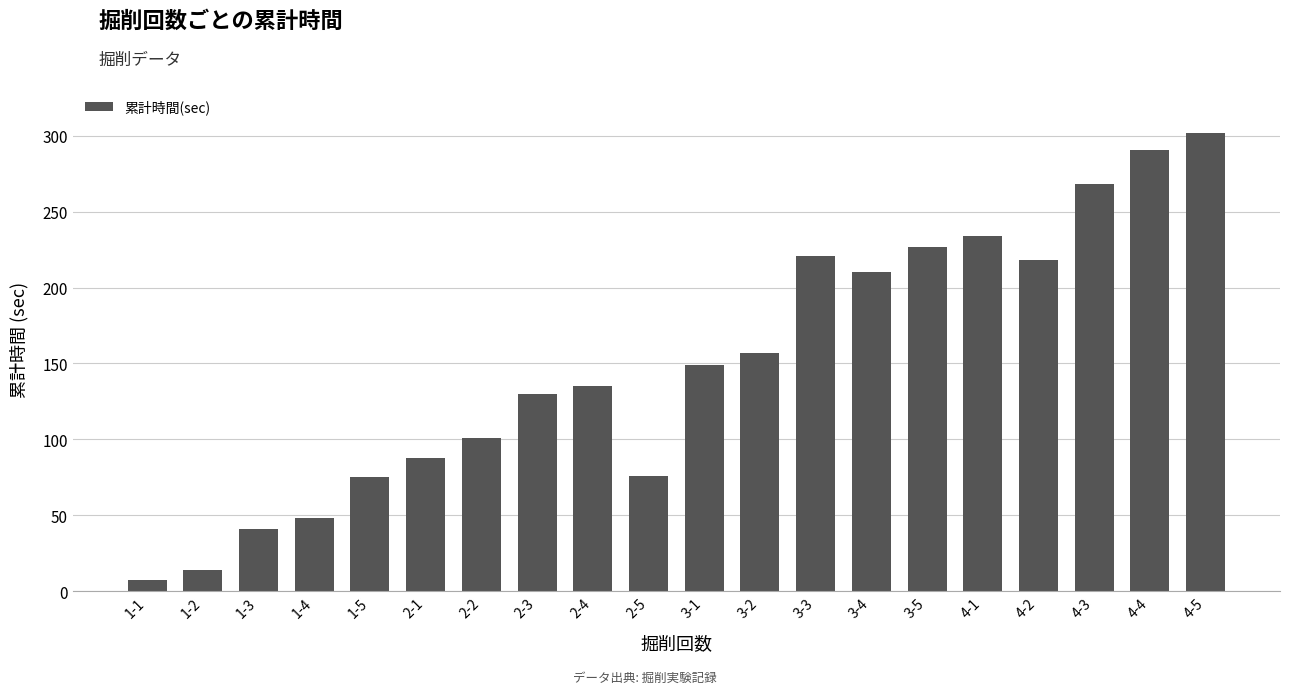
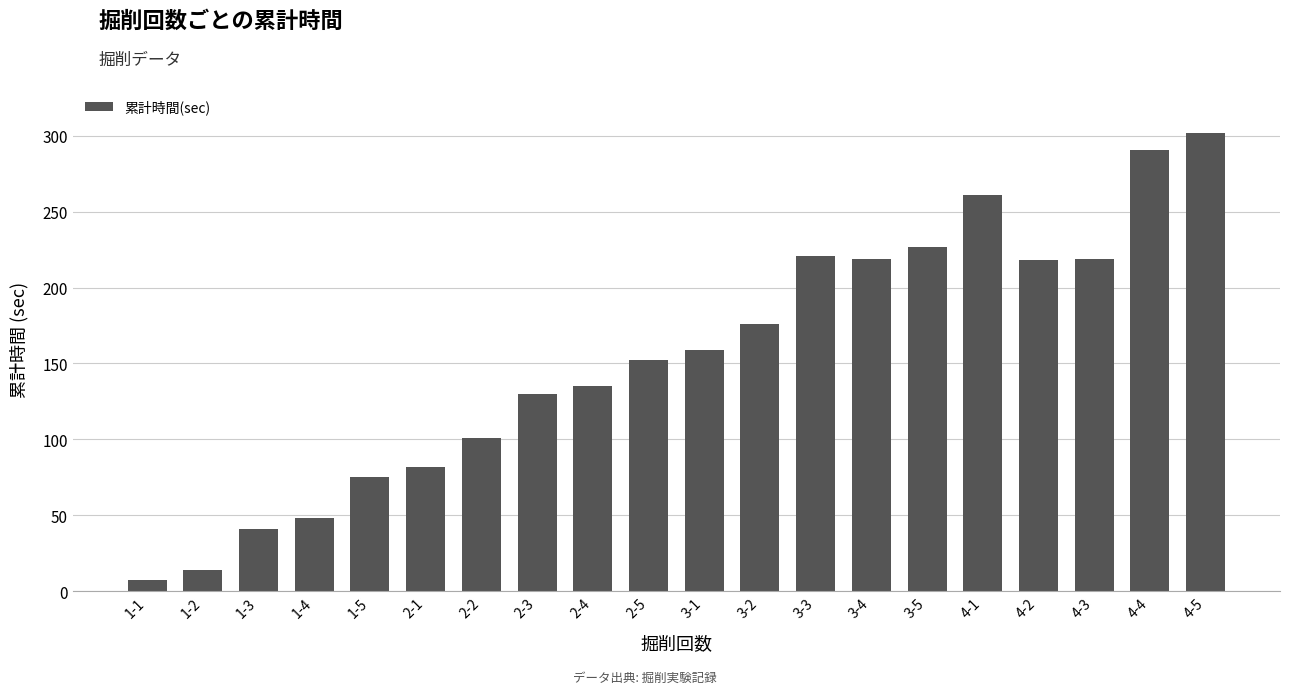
2-1: 88 -> 82
2-5: 76 -> 152
3-1: 149 -> 159
3-2: 157 -> 176
3-4: 210 -> 219
4-1: 234 -> 261
4-3: 268 -> 219
